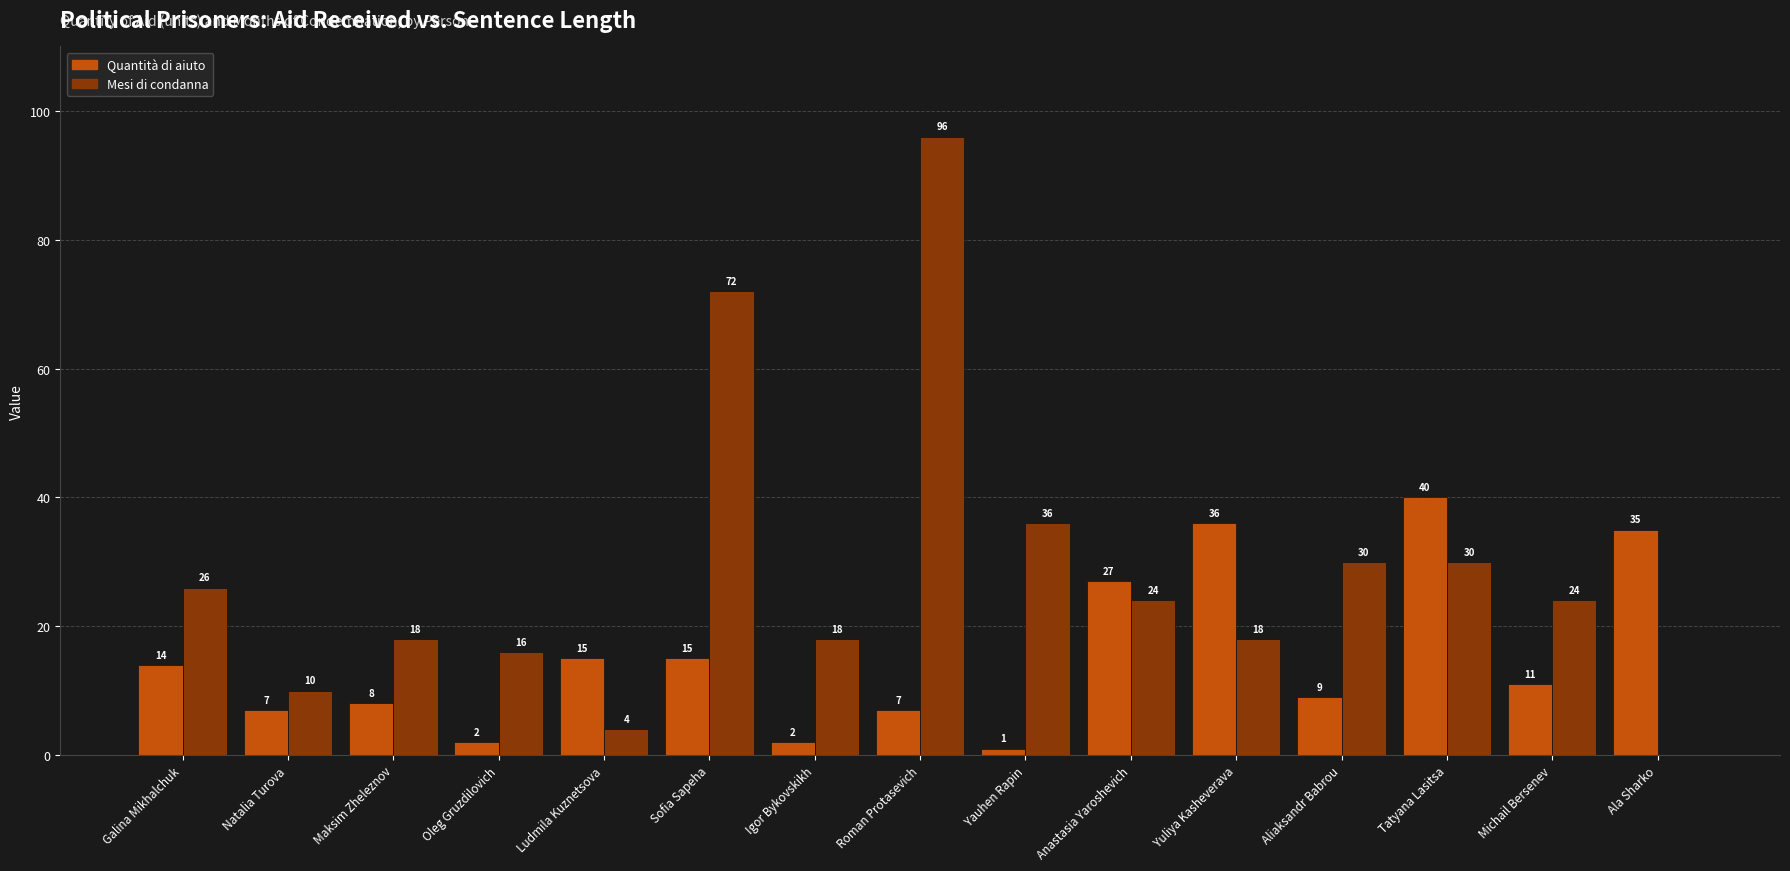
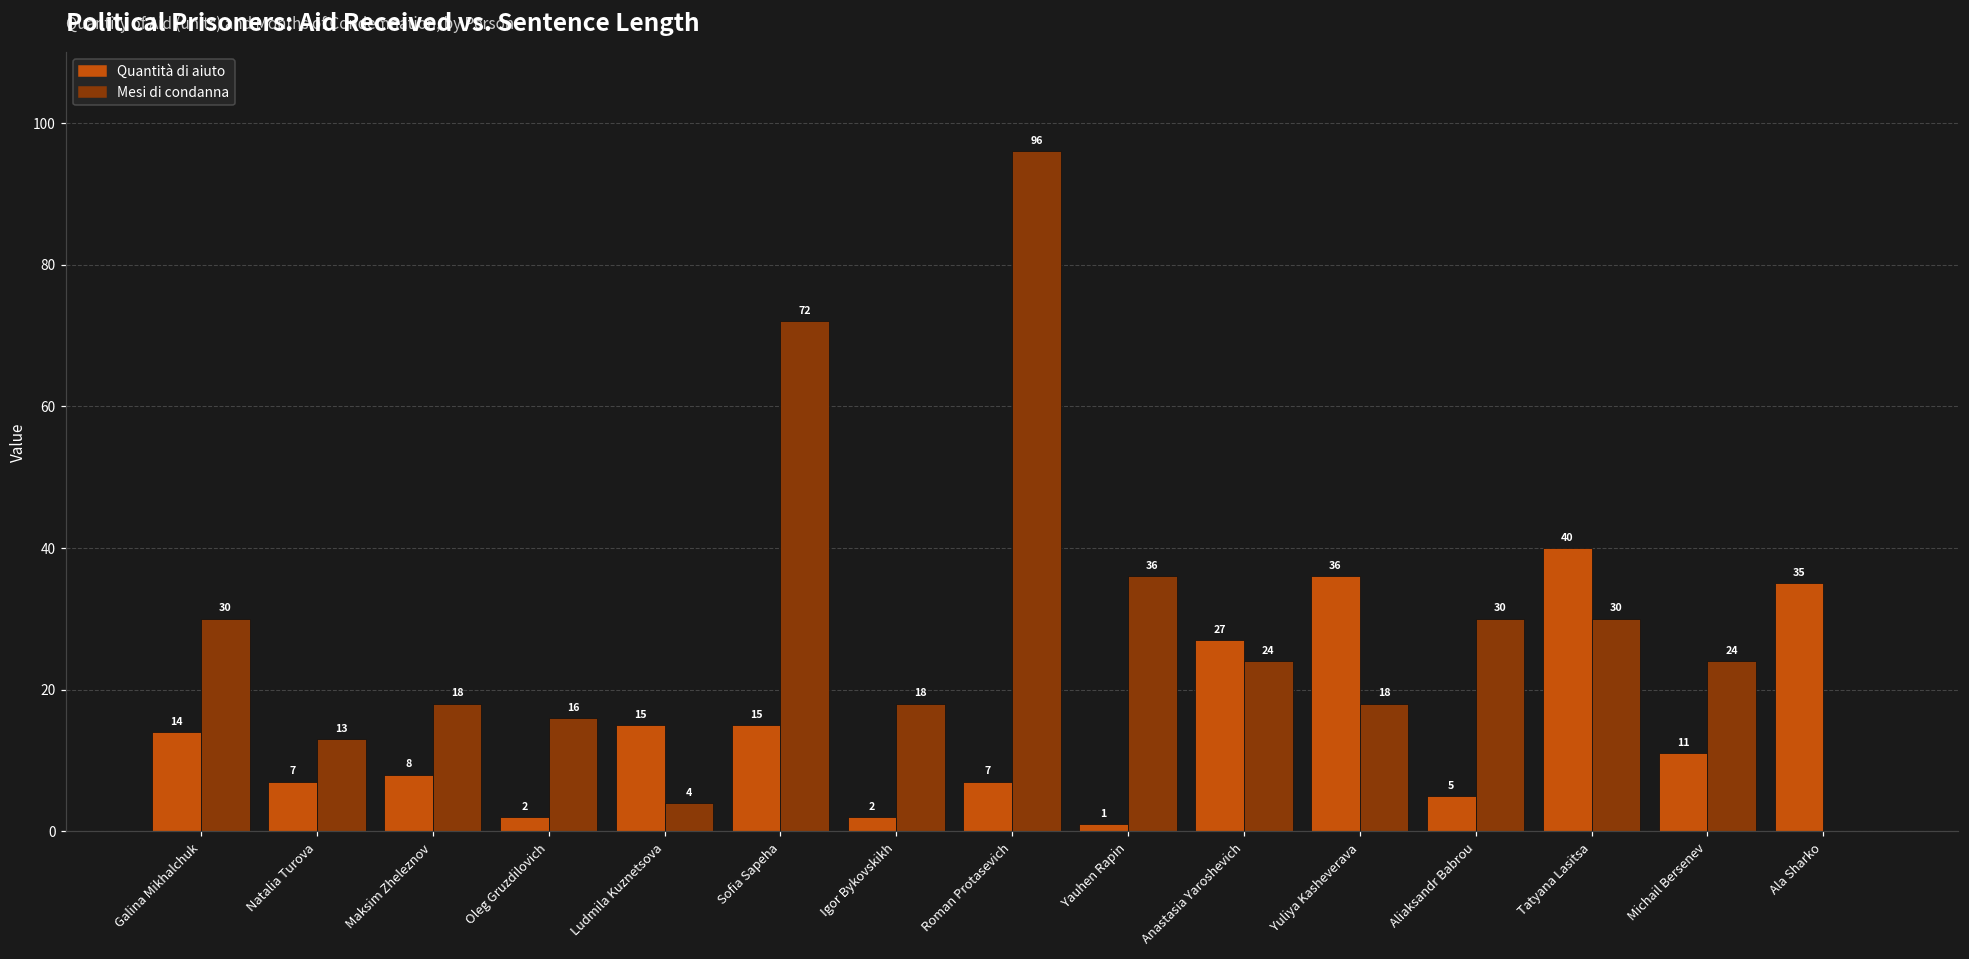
Mesi di condanna, Galina Mikhalchuk: 26 -> 30
Mesi di condanna, Natalia Turova: 10 -> 13
Quantità di aiuto, Aliaksandr Babrou: 9 -> 5
